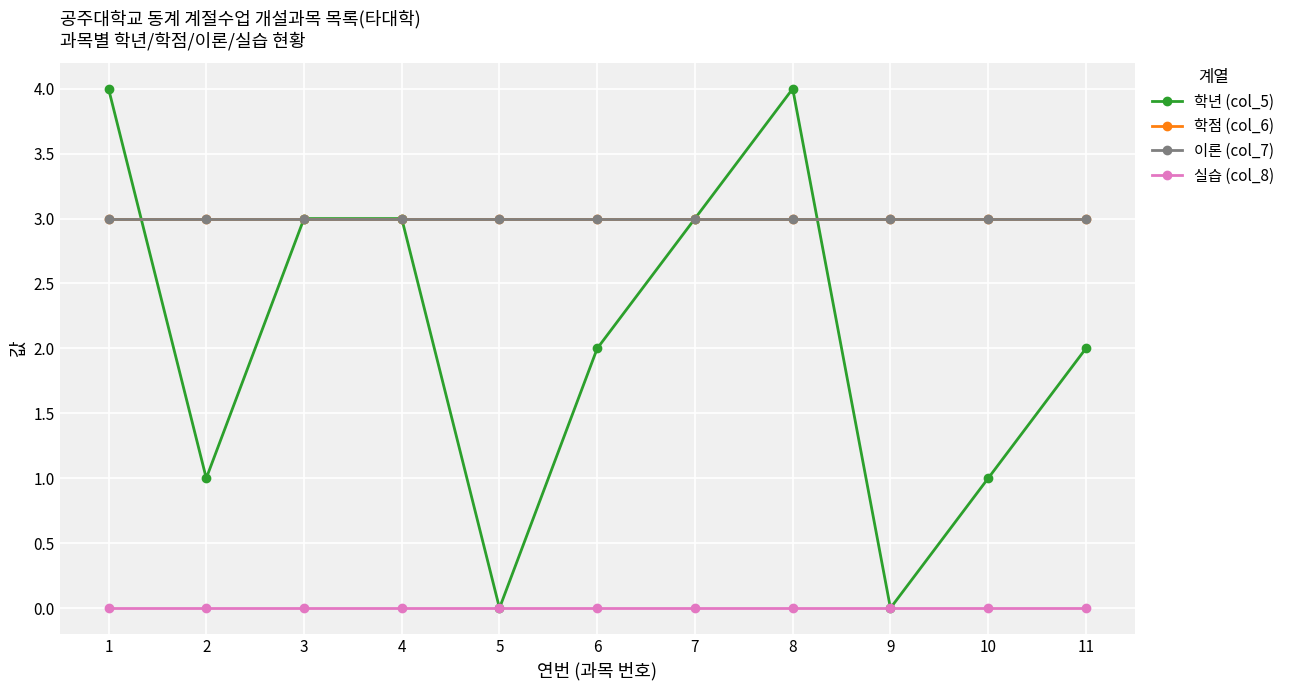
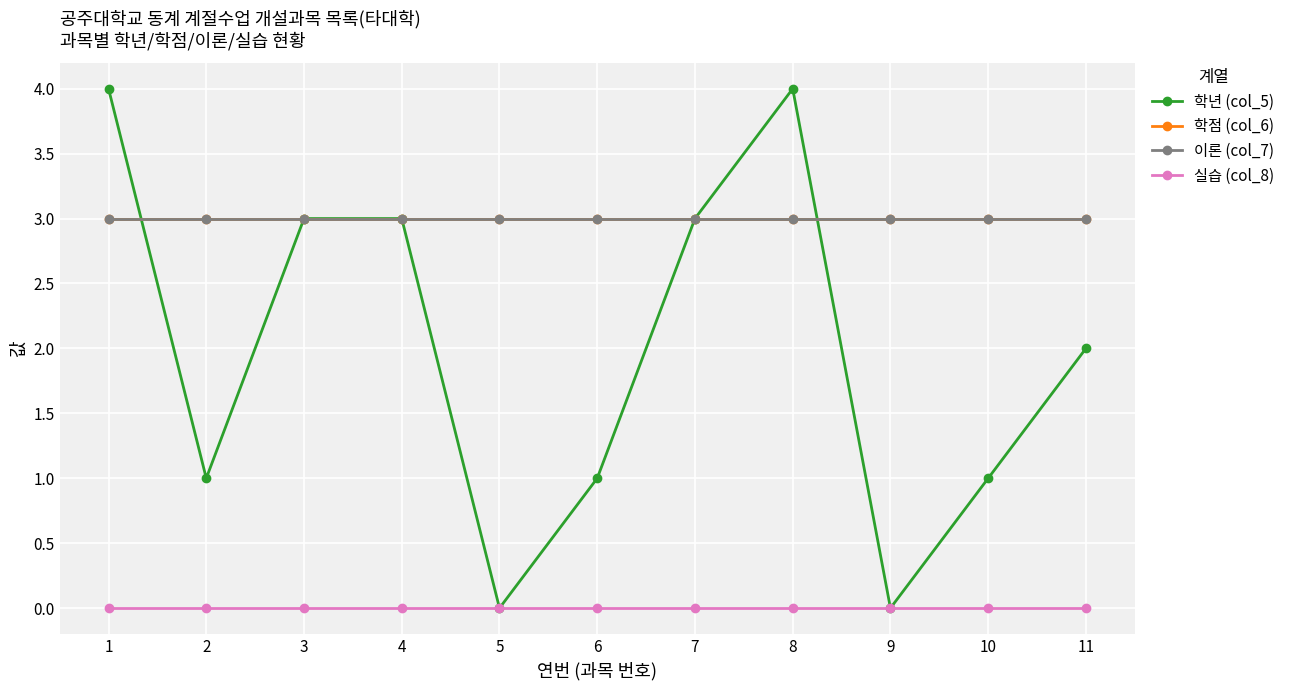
학년 (col_5), 6: 2 -> 1
